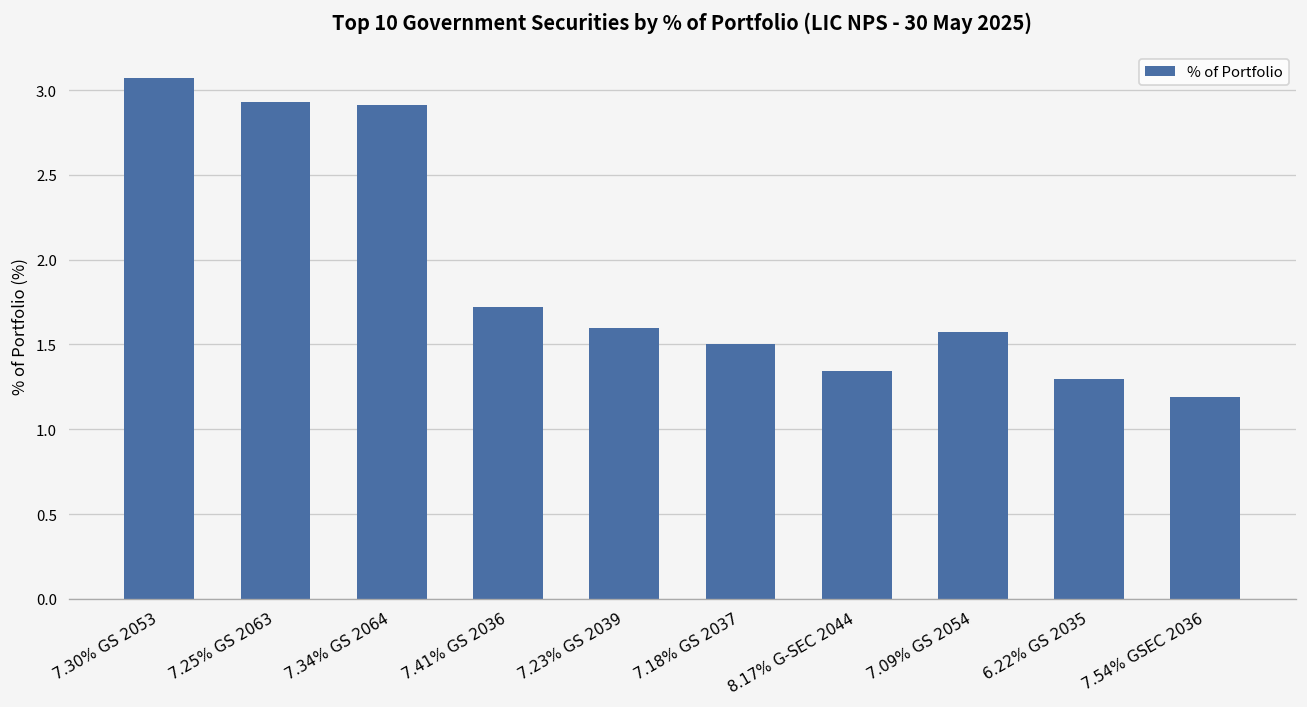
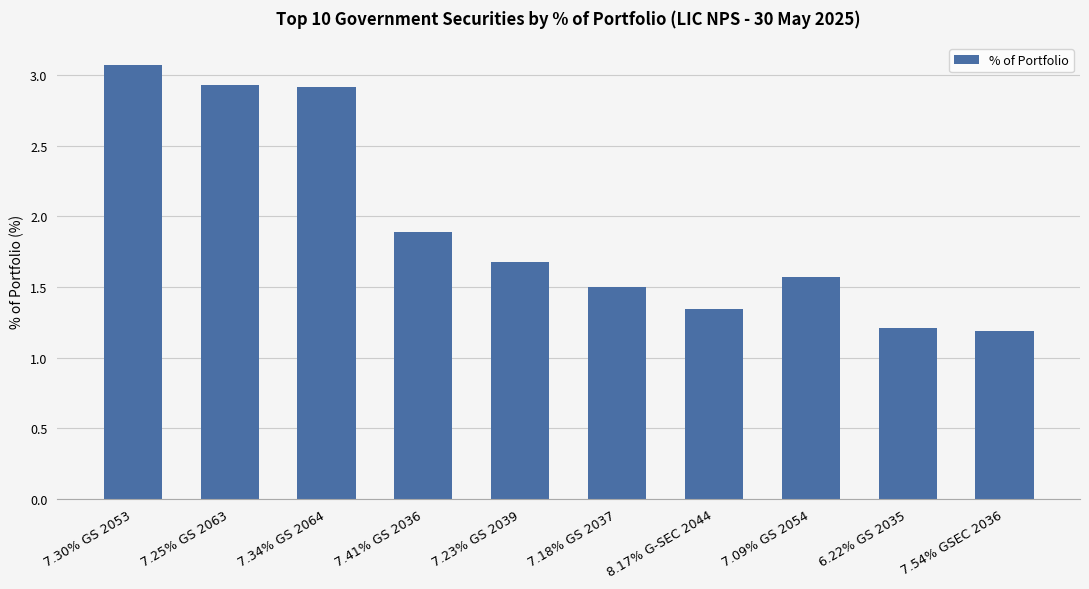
7.41% GS 2036: 1.72 -> 1.89
7.23% GS 2039: 1.60 -> 1.68
6.22% GS 2035: 1.30 -> 1.21
